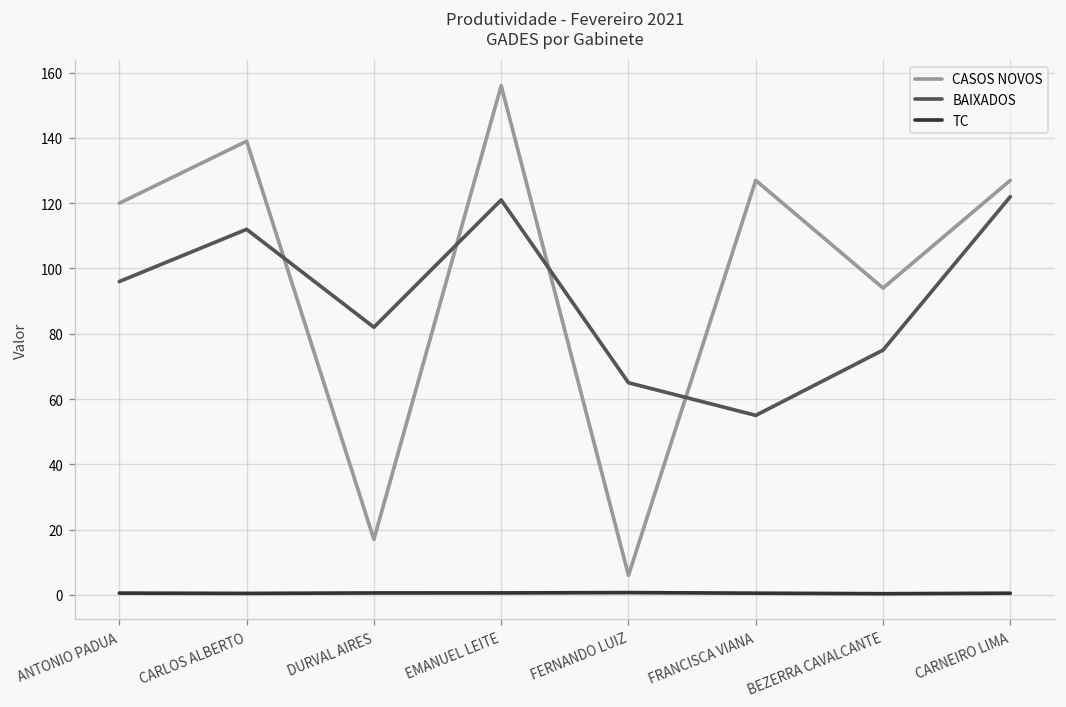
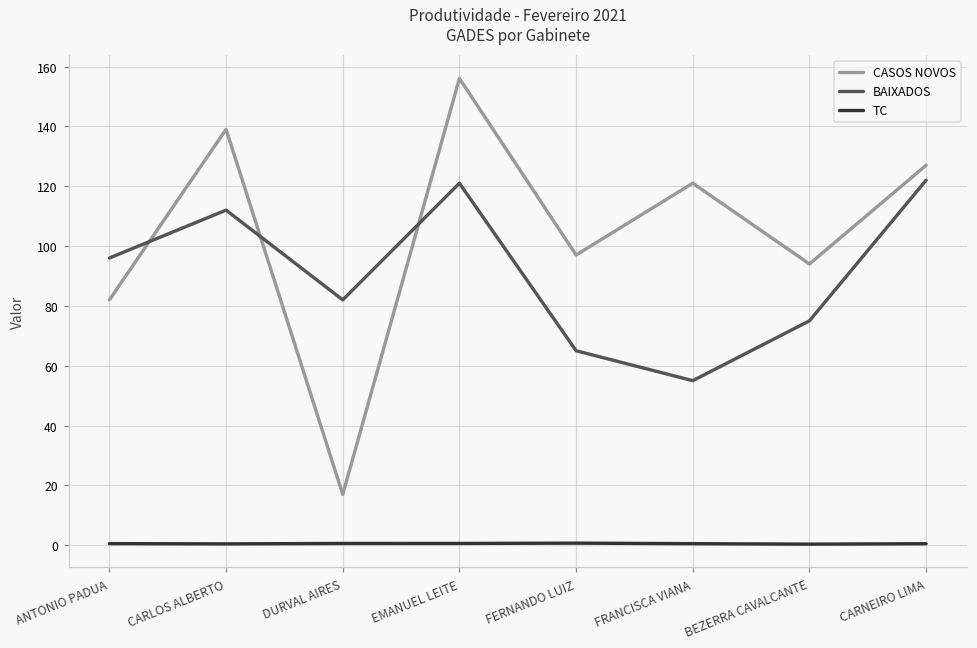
CASOS NOVOS, ANTONIO PADUA: 120 -> 82
CASOS NOVOS, FERNANDO LUIZ: 6 -> 97
CASOS NOVOS, FRANCISCA VIANA: 127 -> 121
